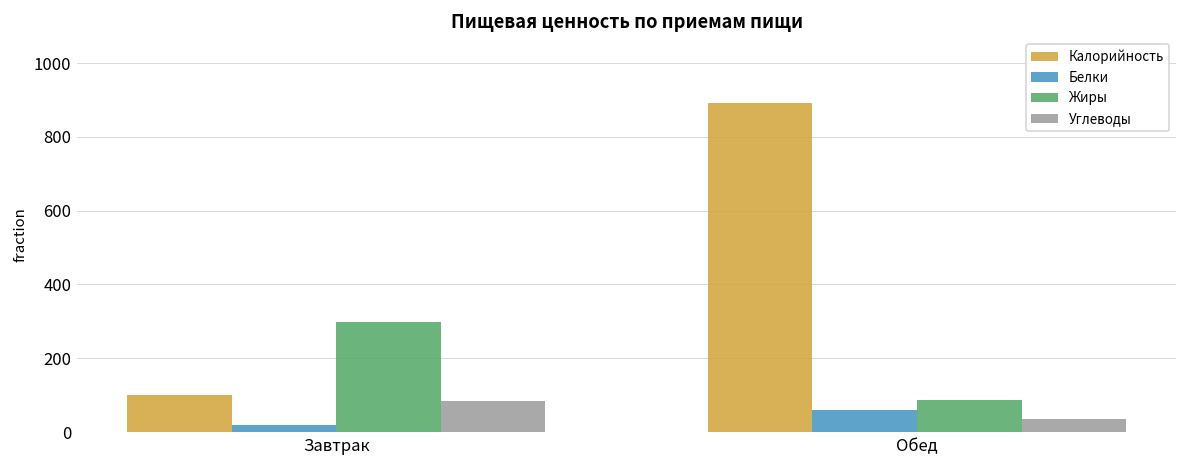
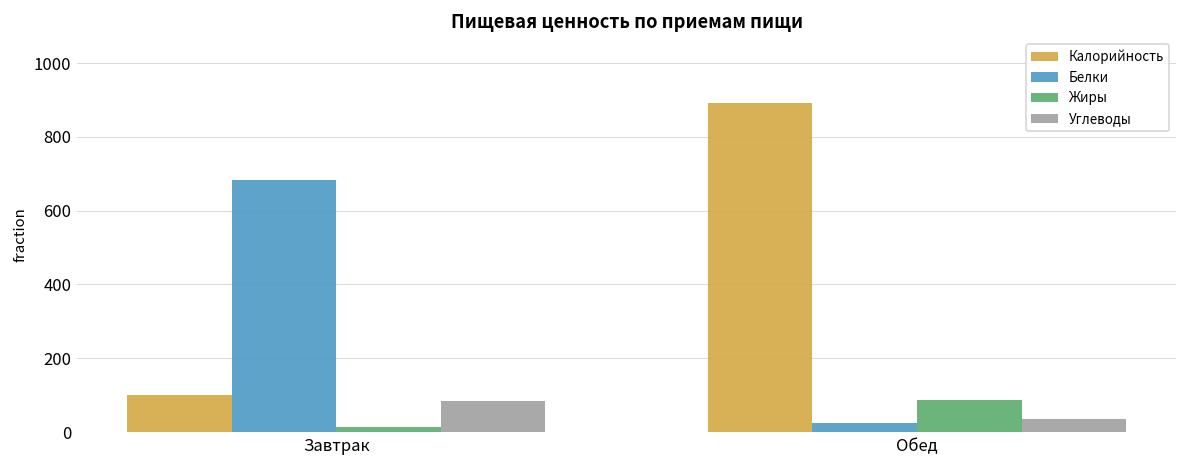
Белки, Завтрак: 20 -> 680
Жиры, Завтрак: 300 -> 10
Белки, Обед: 60 -> 30
